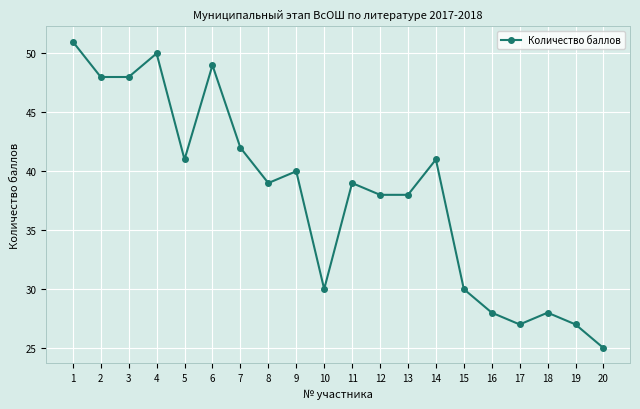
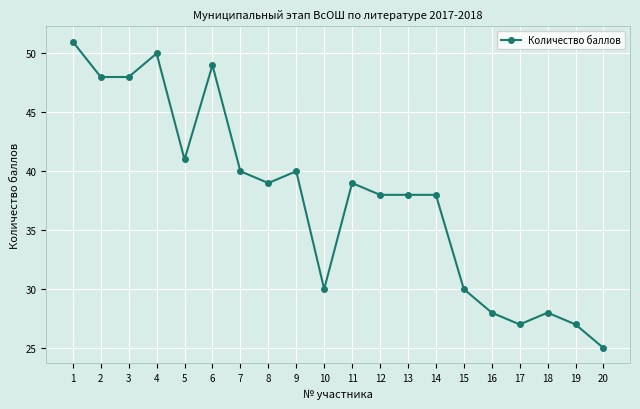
7: 42 -> 40
14: 41 -> 38
